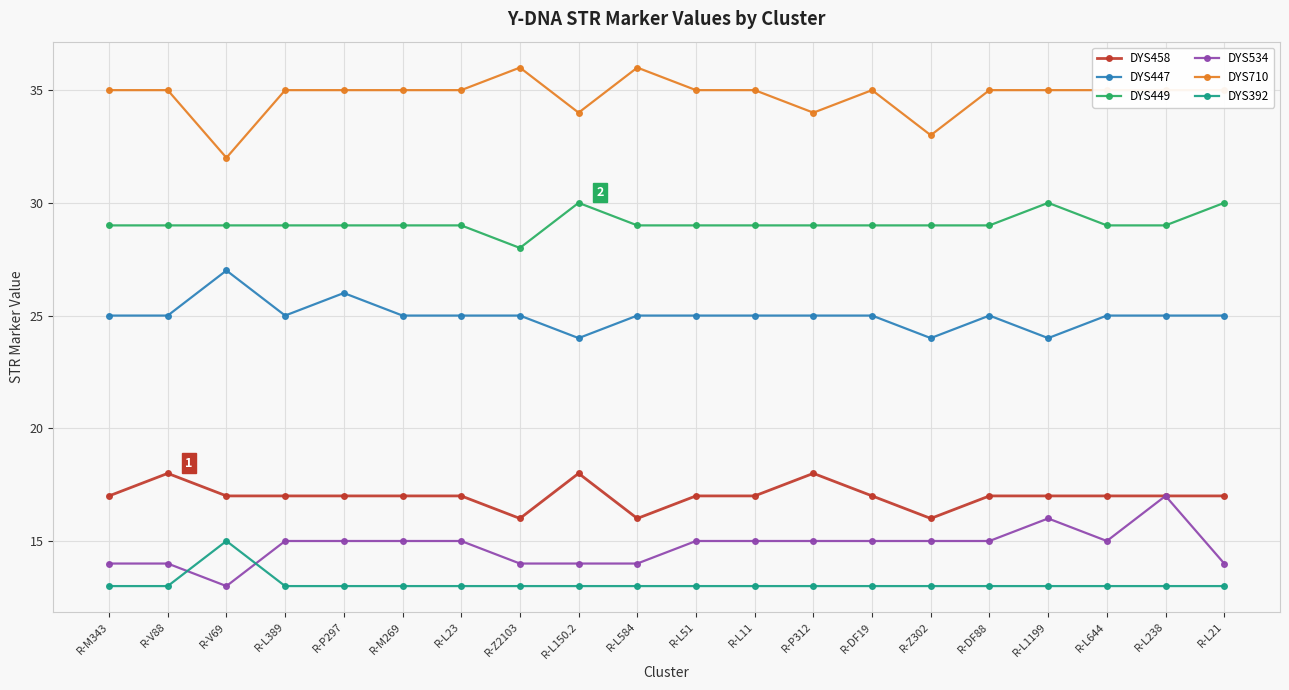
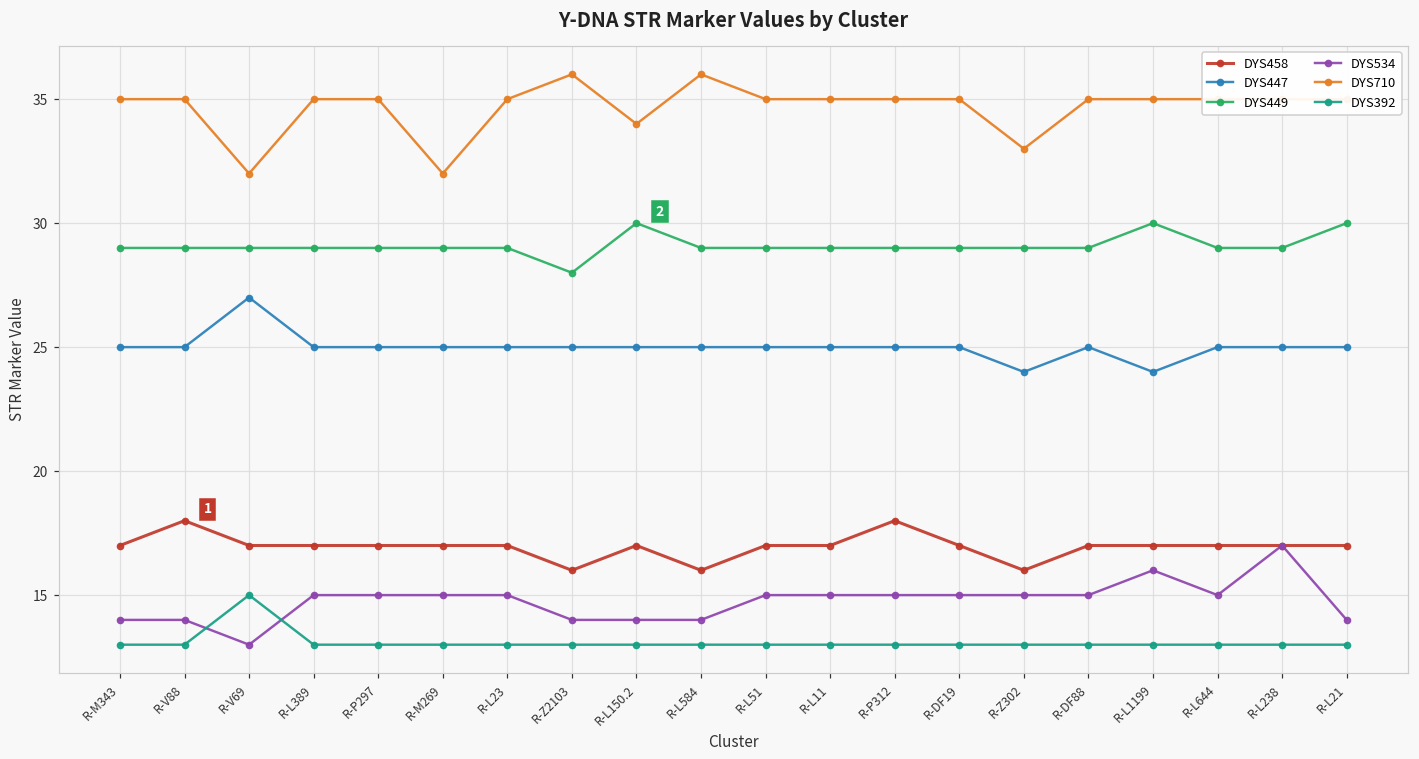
DYS447, R-P297: 26 -> 25
DYS710, R-M269: 35 -> 32
DYS458, R-L150.2: 18 -> 17
DYS447, R-L150.2: 24 -> 25
DYS710, R-P312: 34 -> 35
